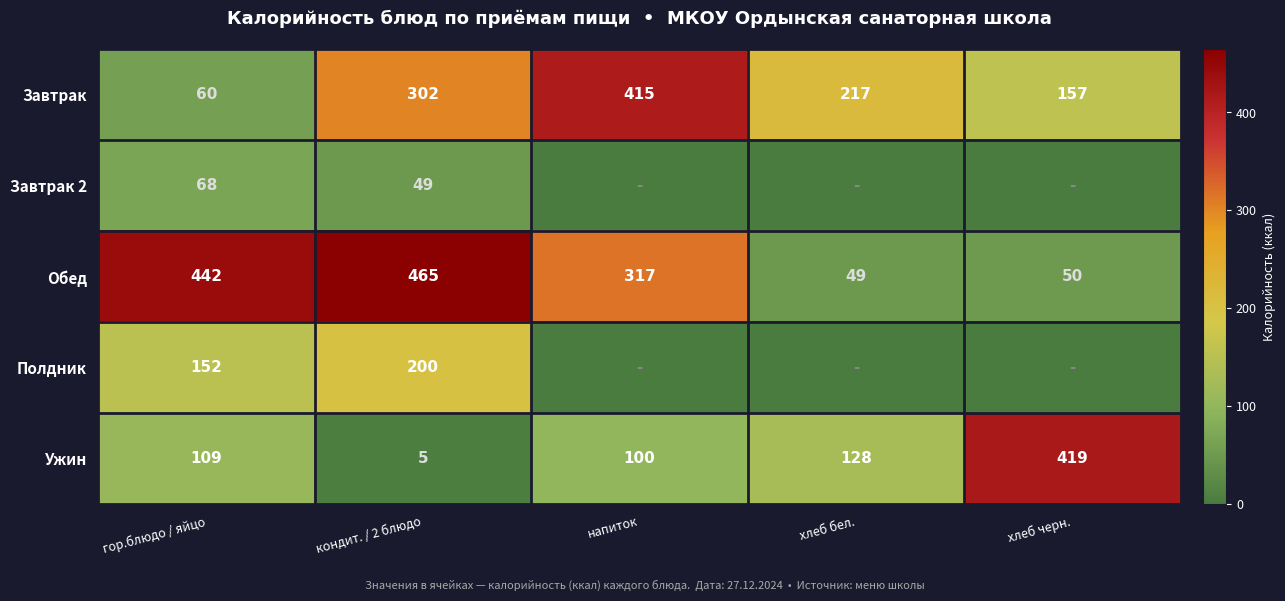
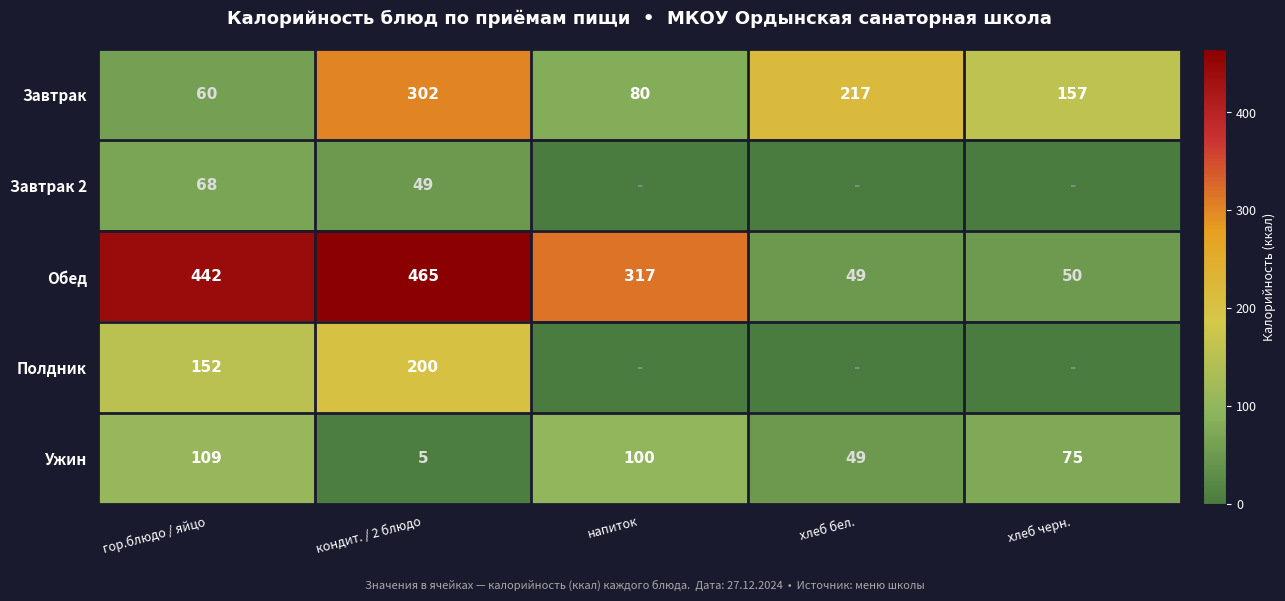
Завтрак, напиток: 415 -> 80
Ужин, хлеб бел.: 128 -> 49
Ужин, хлеб черн.: 419 -> 75
